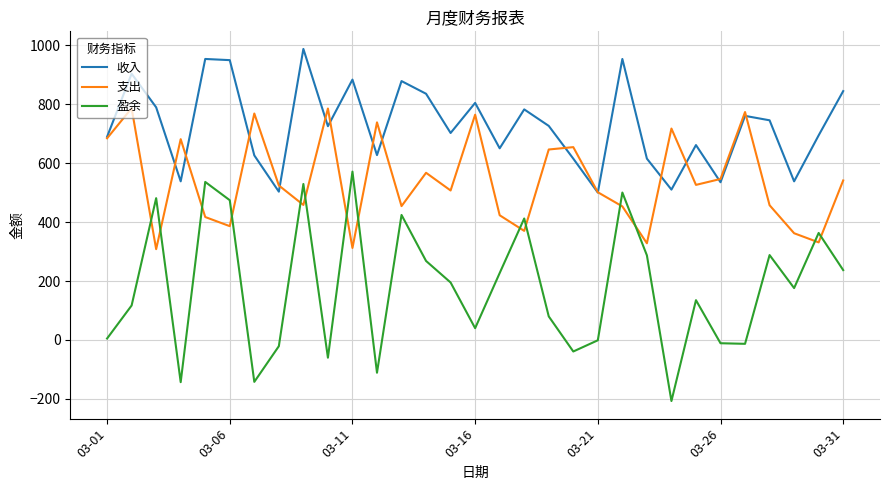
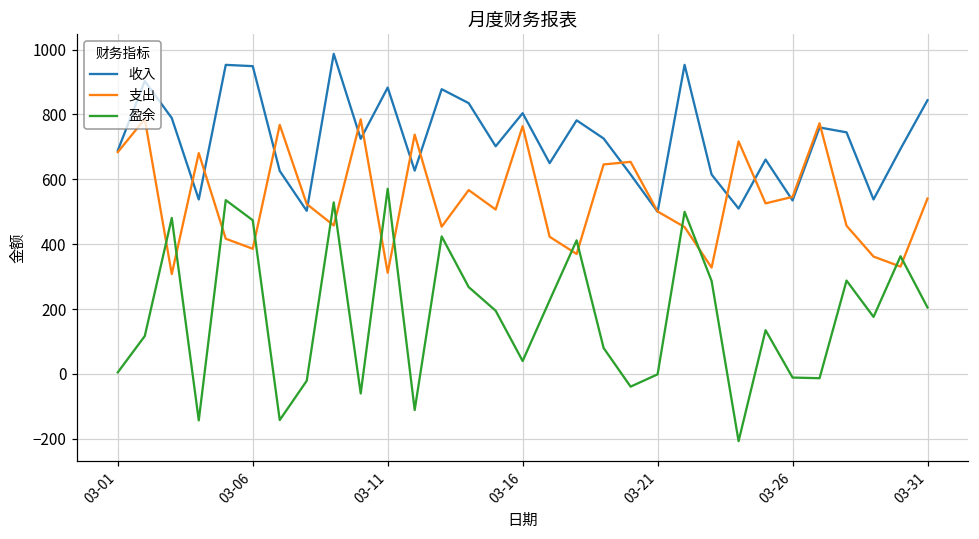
盈余, 03-31: 240 -> 210
